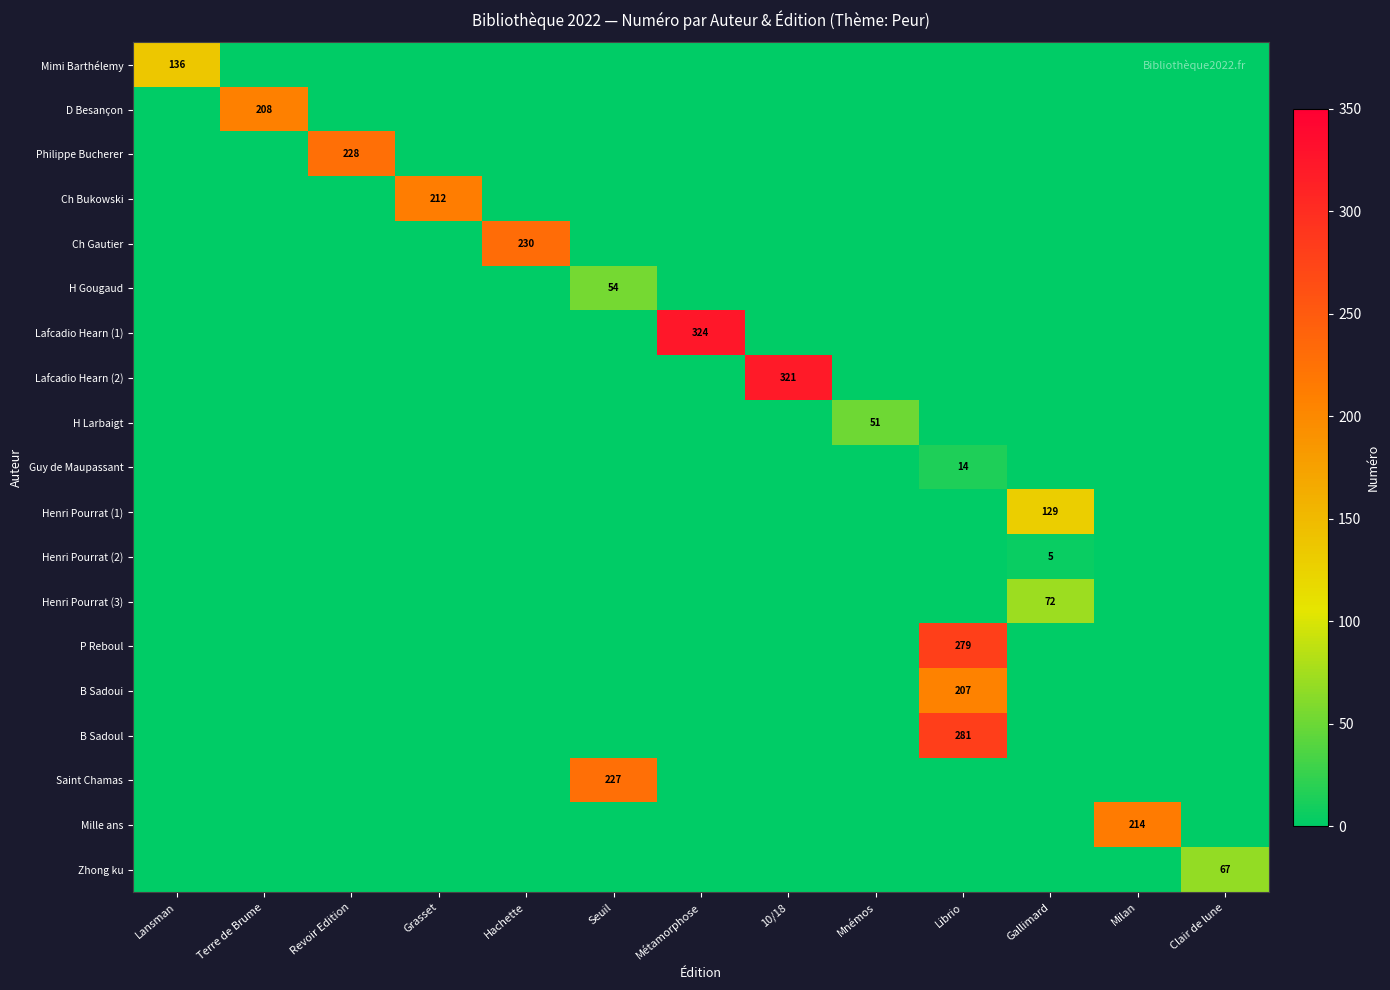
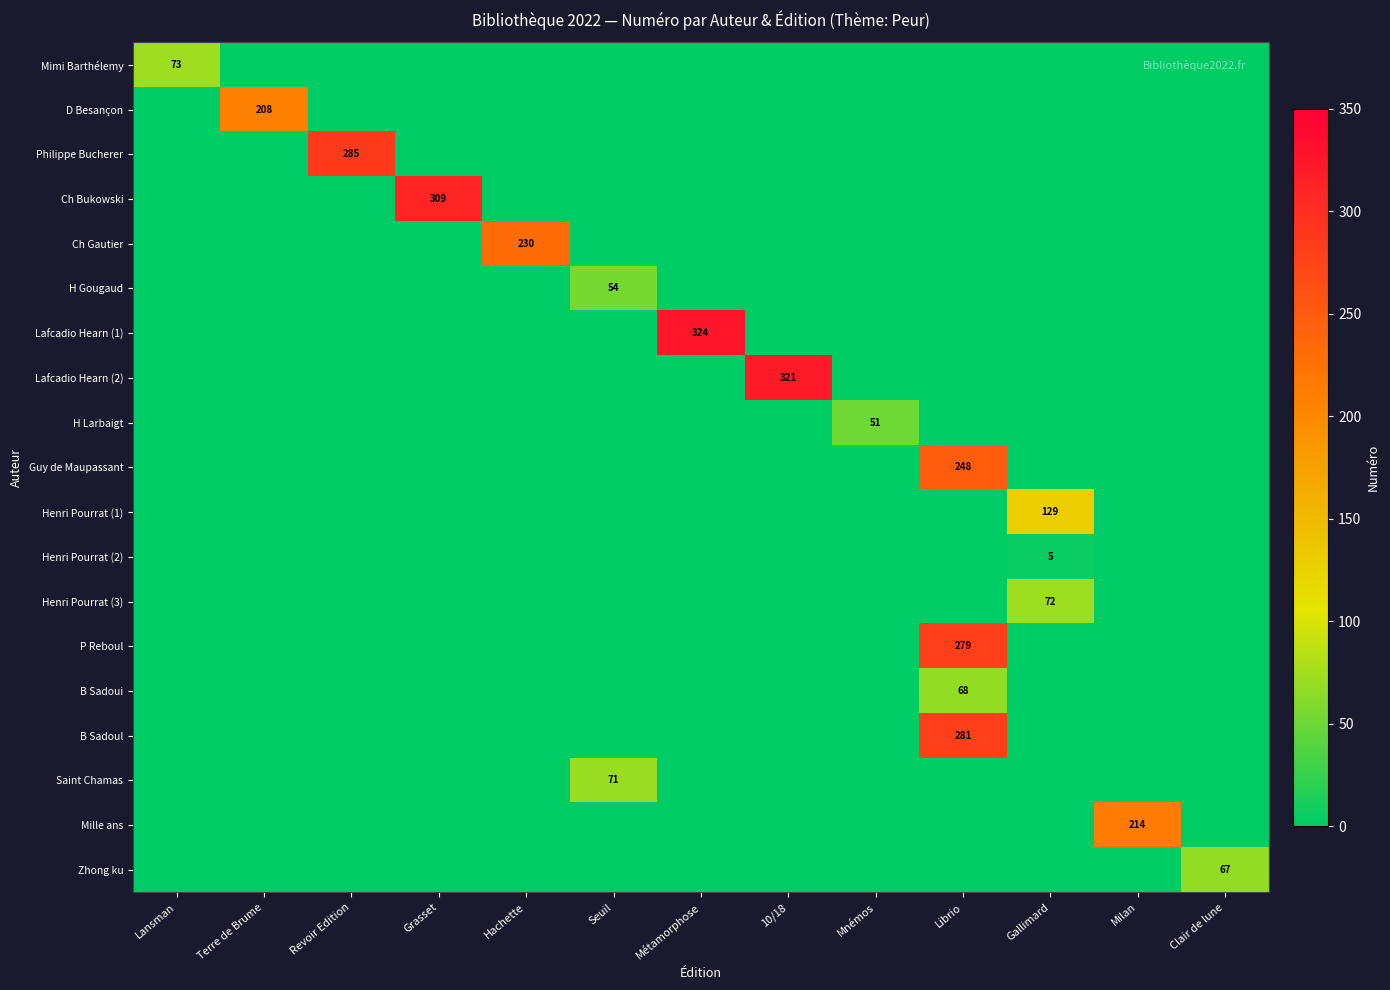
Mimi Barthélemy, Lansman: 136 -> 73
Philippe Bucherer, Revoir Edition: 228 -> 285
Ch Bukowski, Grasset: 212 -> 309
Guy de Maupassant, Librio: 14 -> 248
B Sadoui, Librio: 207 -> 68
Saint Chamas, Seuil: 227 -> 71
